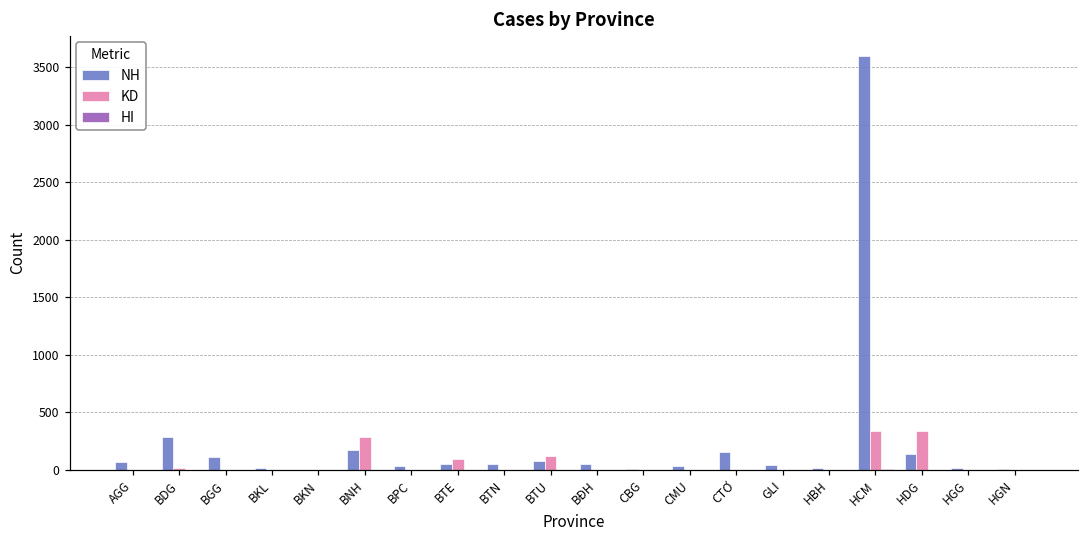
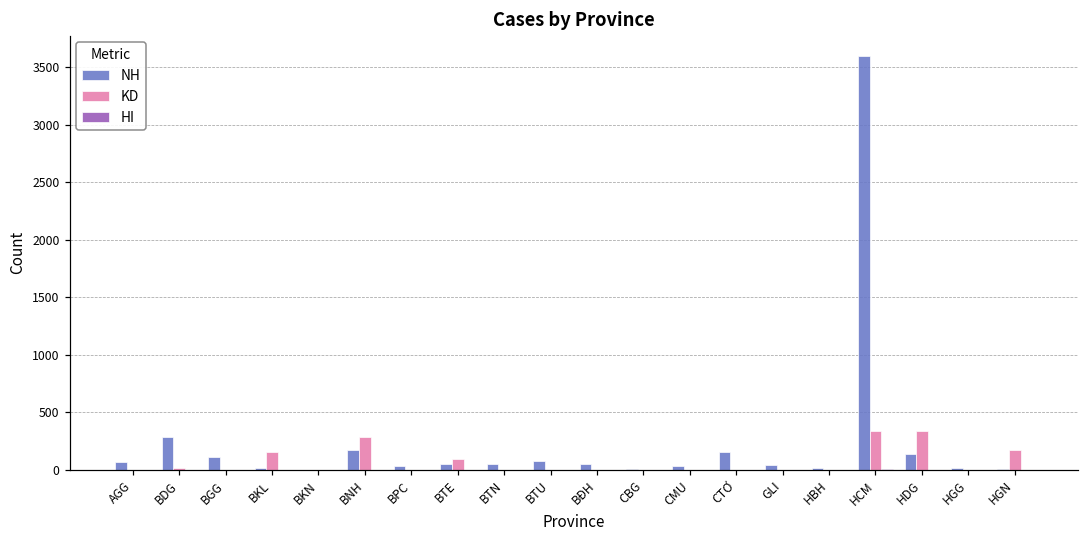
KD, BKL: 0 -> 160
KD, BTU: 120 -> 0
KD, HGN: 0 -> 170
